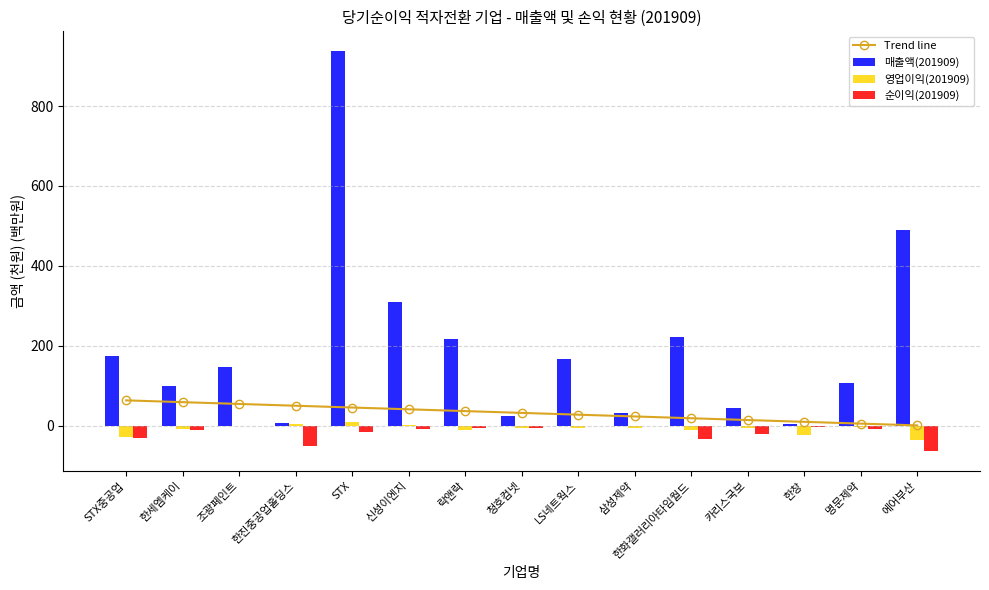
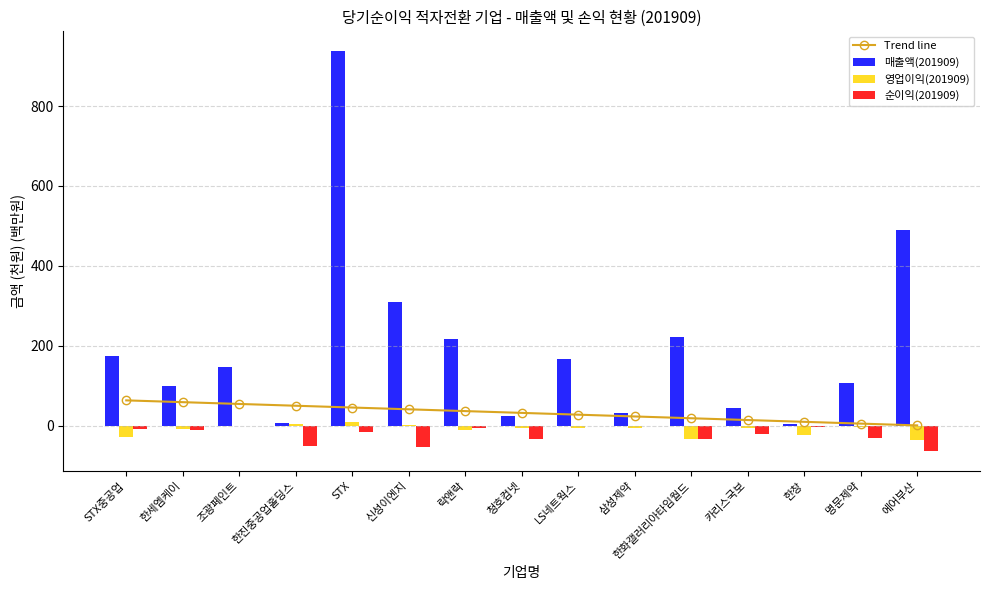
순이익(201909), STX중공업: -30 -> -10
순이익(201909), 신성이엔지: -10 -> -50
순이익(201909), 청호컴넷: 0 -> -30
영업이익(201909), 한화갤러리아타임월드: -10 -> -30
순이익(201909), 명문제약: -10 -> -30
